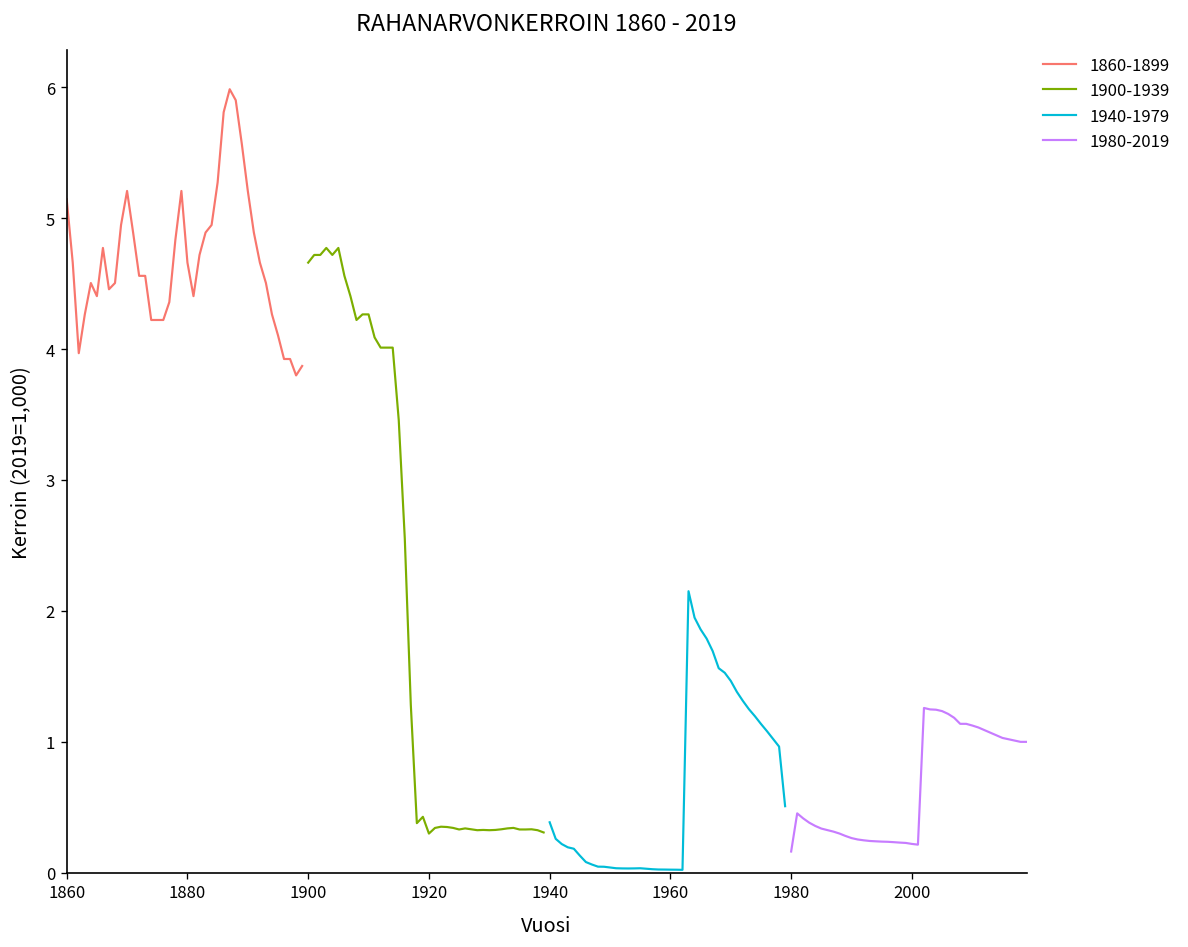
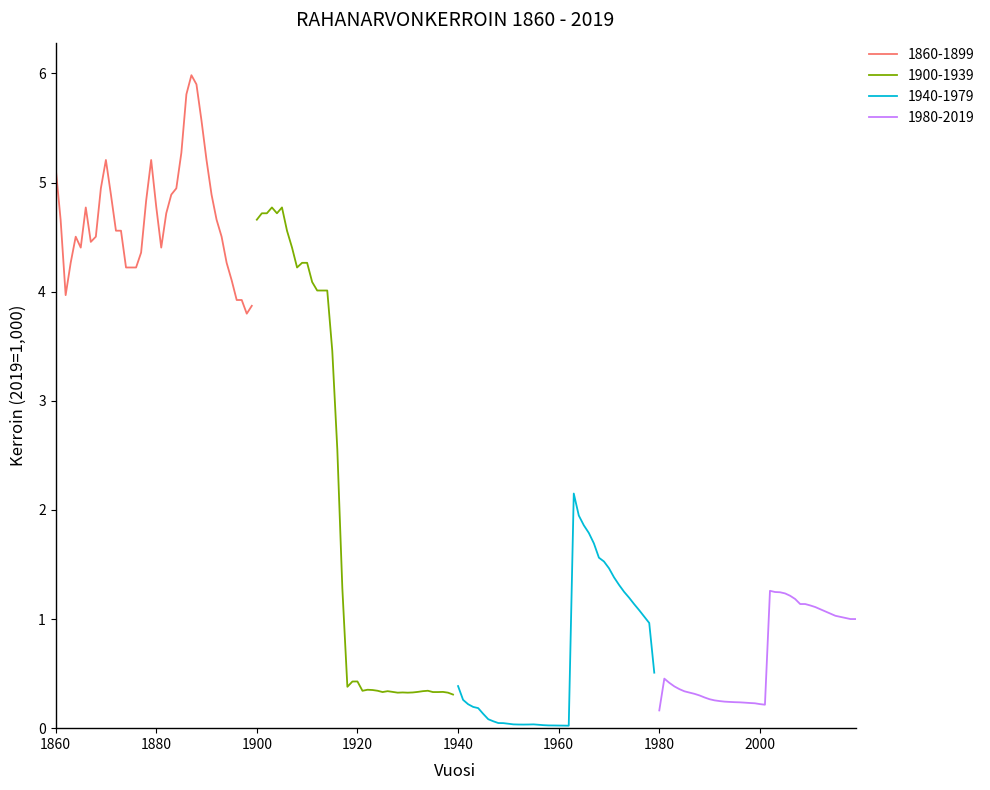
1860-1899, 1880: 4.66 -> 4.78
1900-1939, 1920: 0.30 -> 0.43
